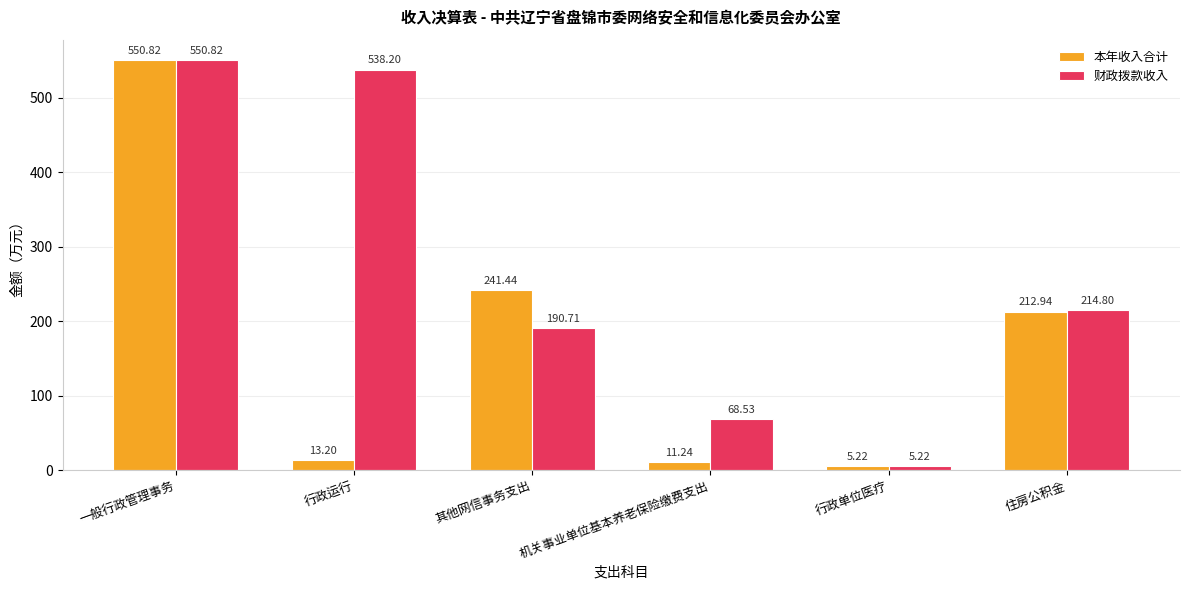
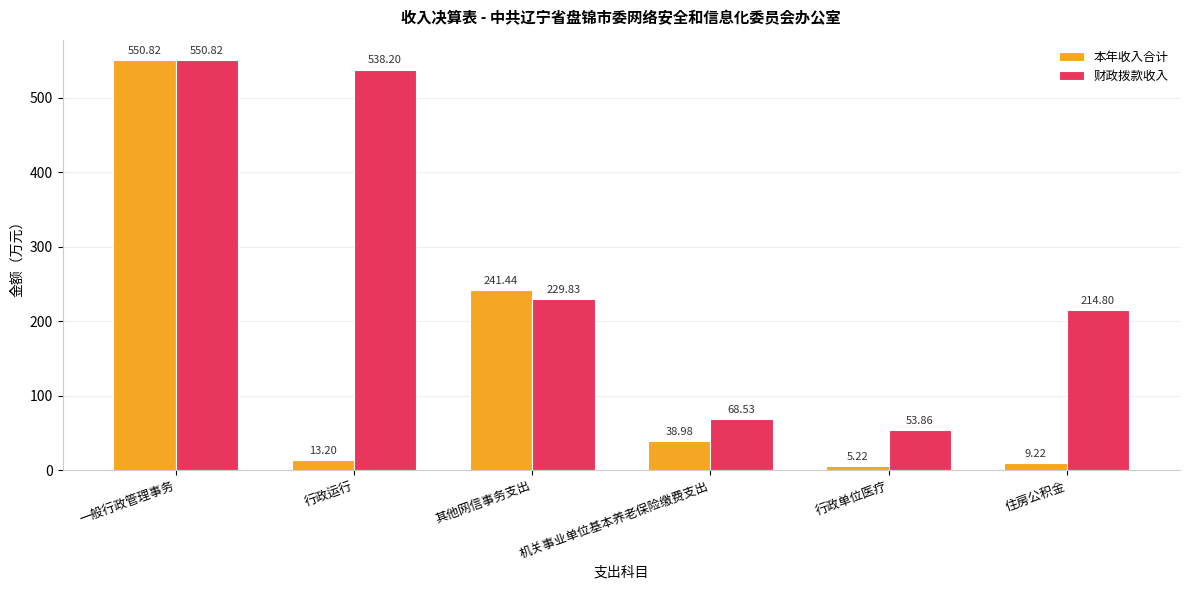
财政拨款收入, 其他网信事务支出: 190.71 -> 229.83
本年收入合计, 机关事业单位基本养老保险缴费支出: 11.24 -> 38.98
财政拨款收入, 行政单位医疗: 5.22 -> 53.86
本年收入合计, 住房公积金: 212.94 -> 9.22
